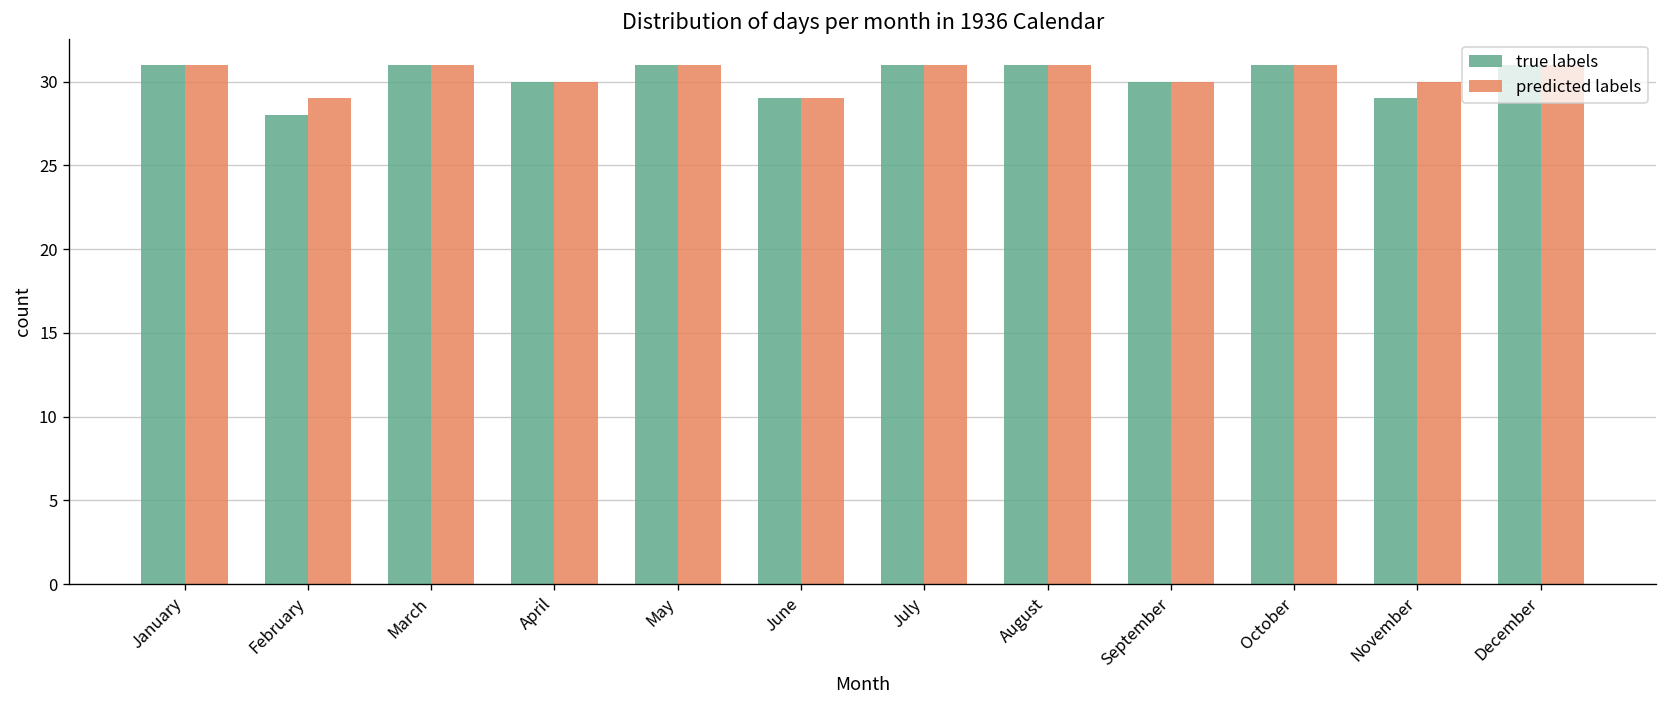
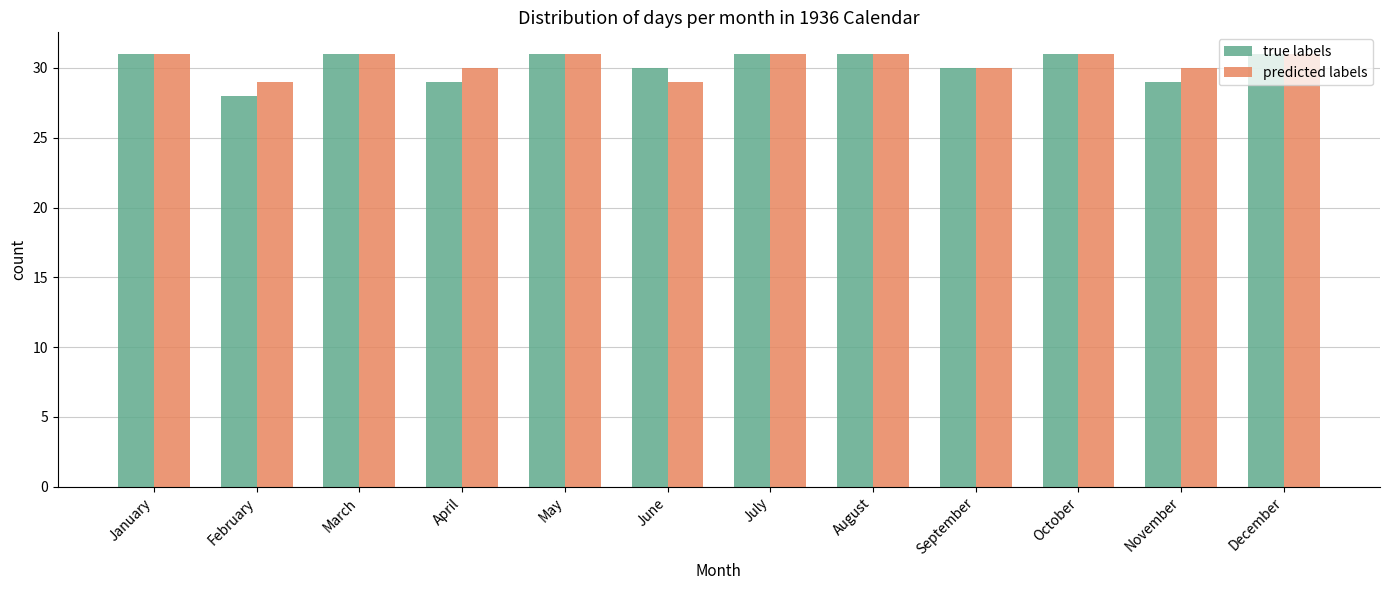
true labels, April: 30 -> 29
true labels, June: 29 -> 30
